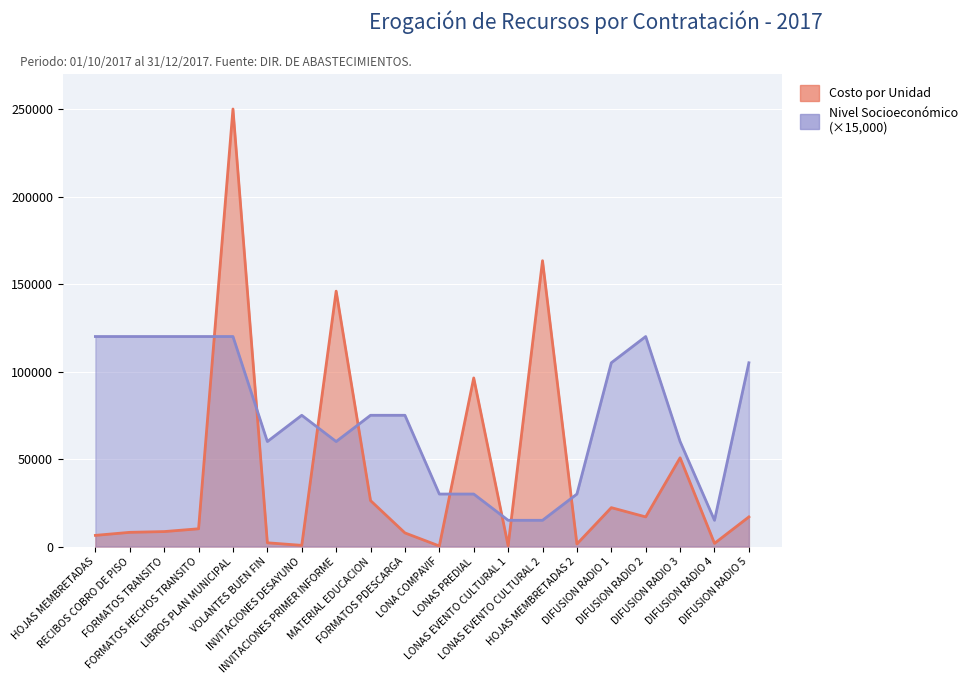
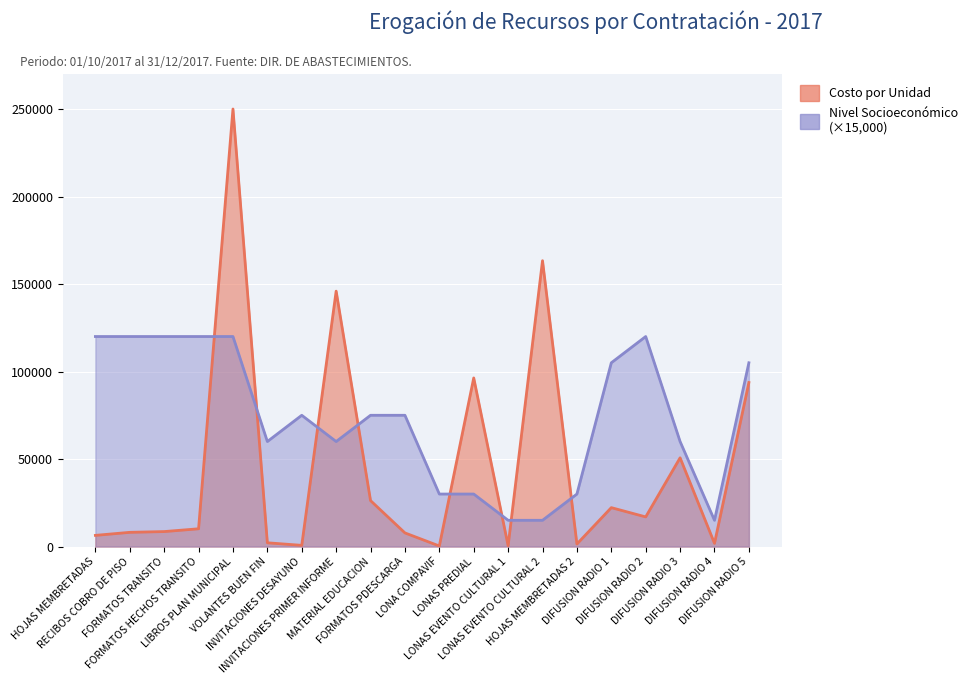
Costo por Unidad, DIFUSION RADIO 5: 17000 -> 94000
